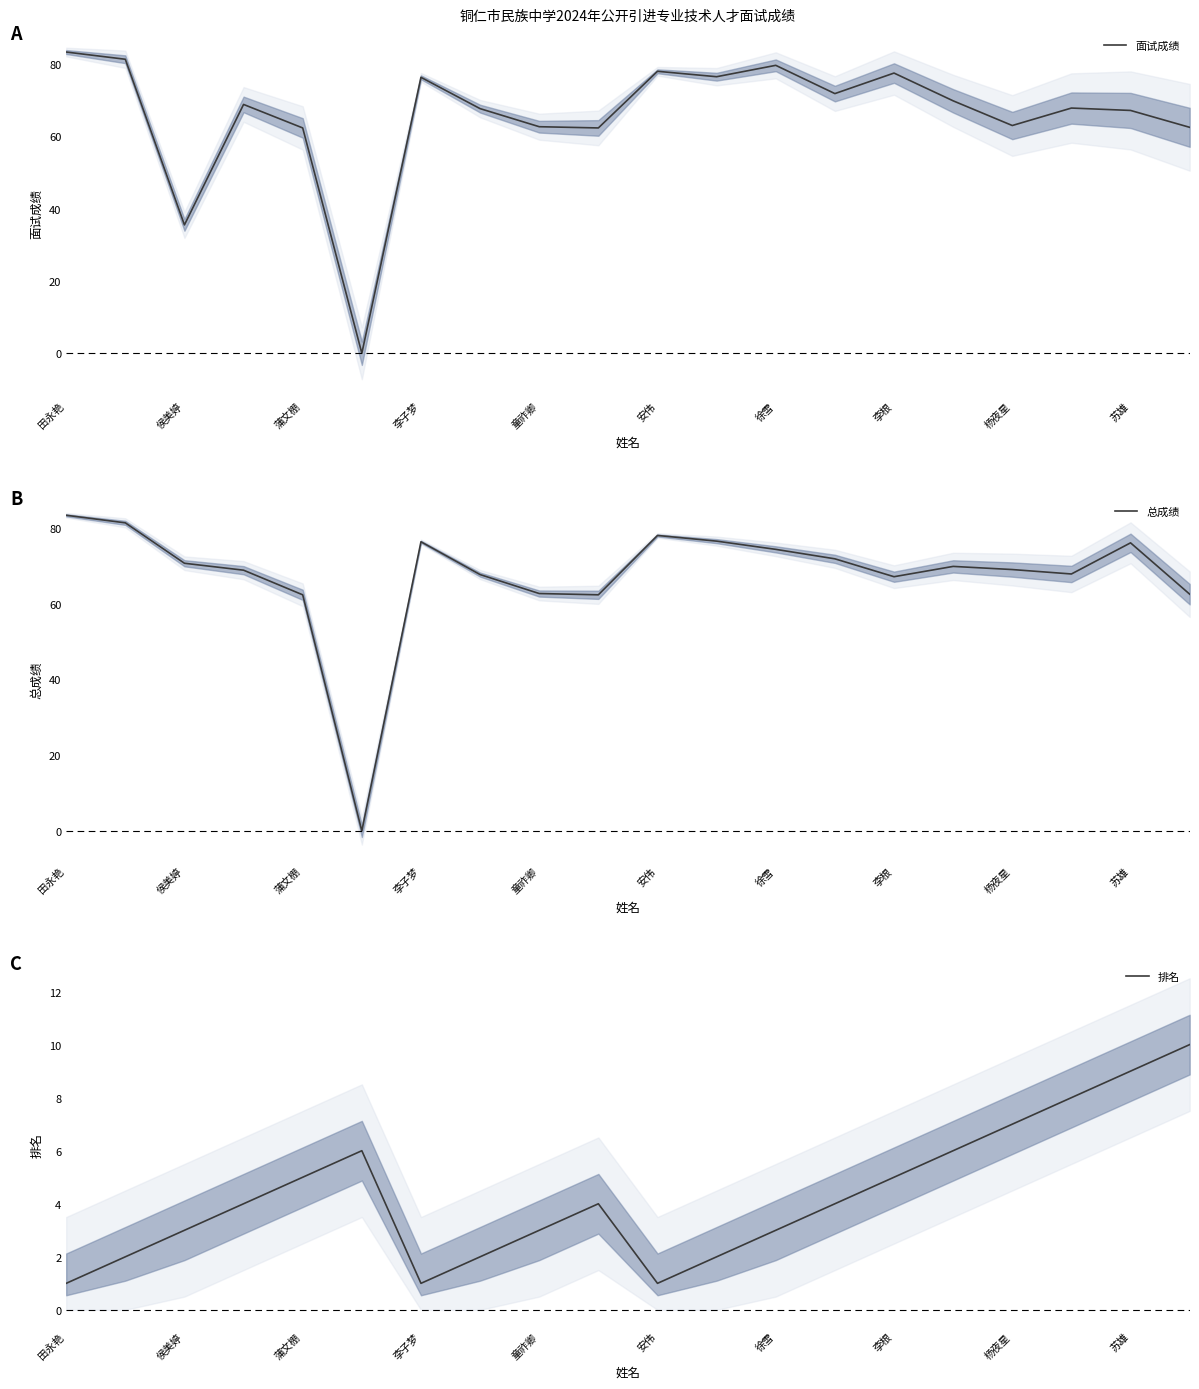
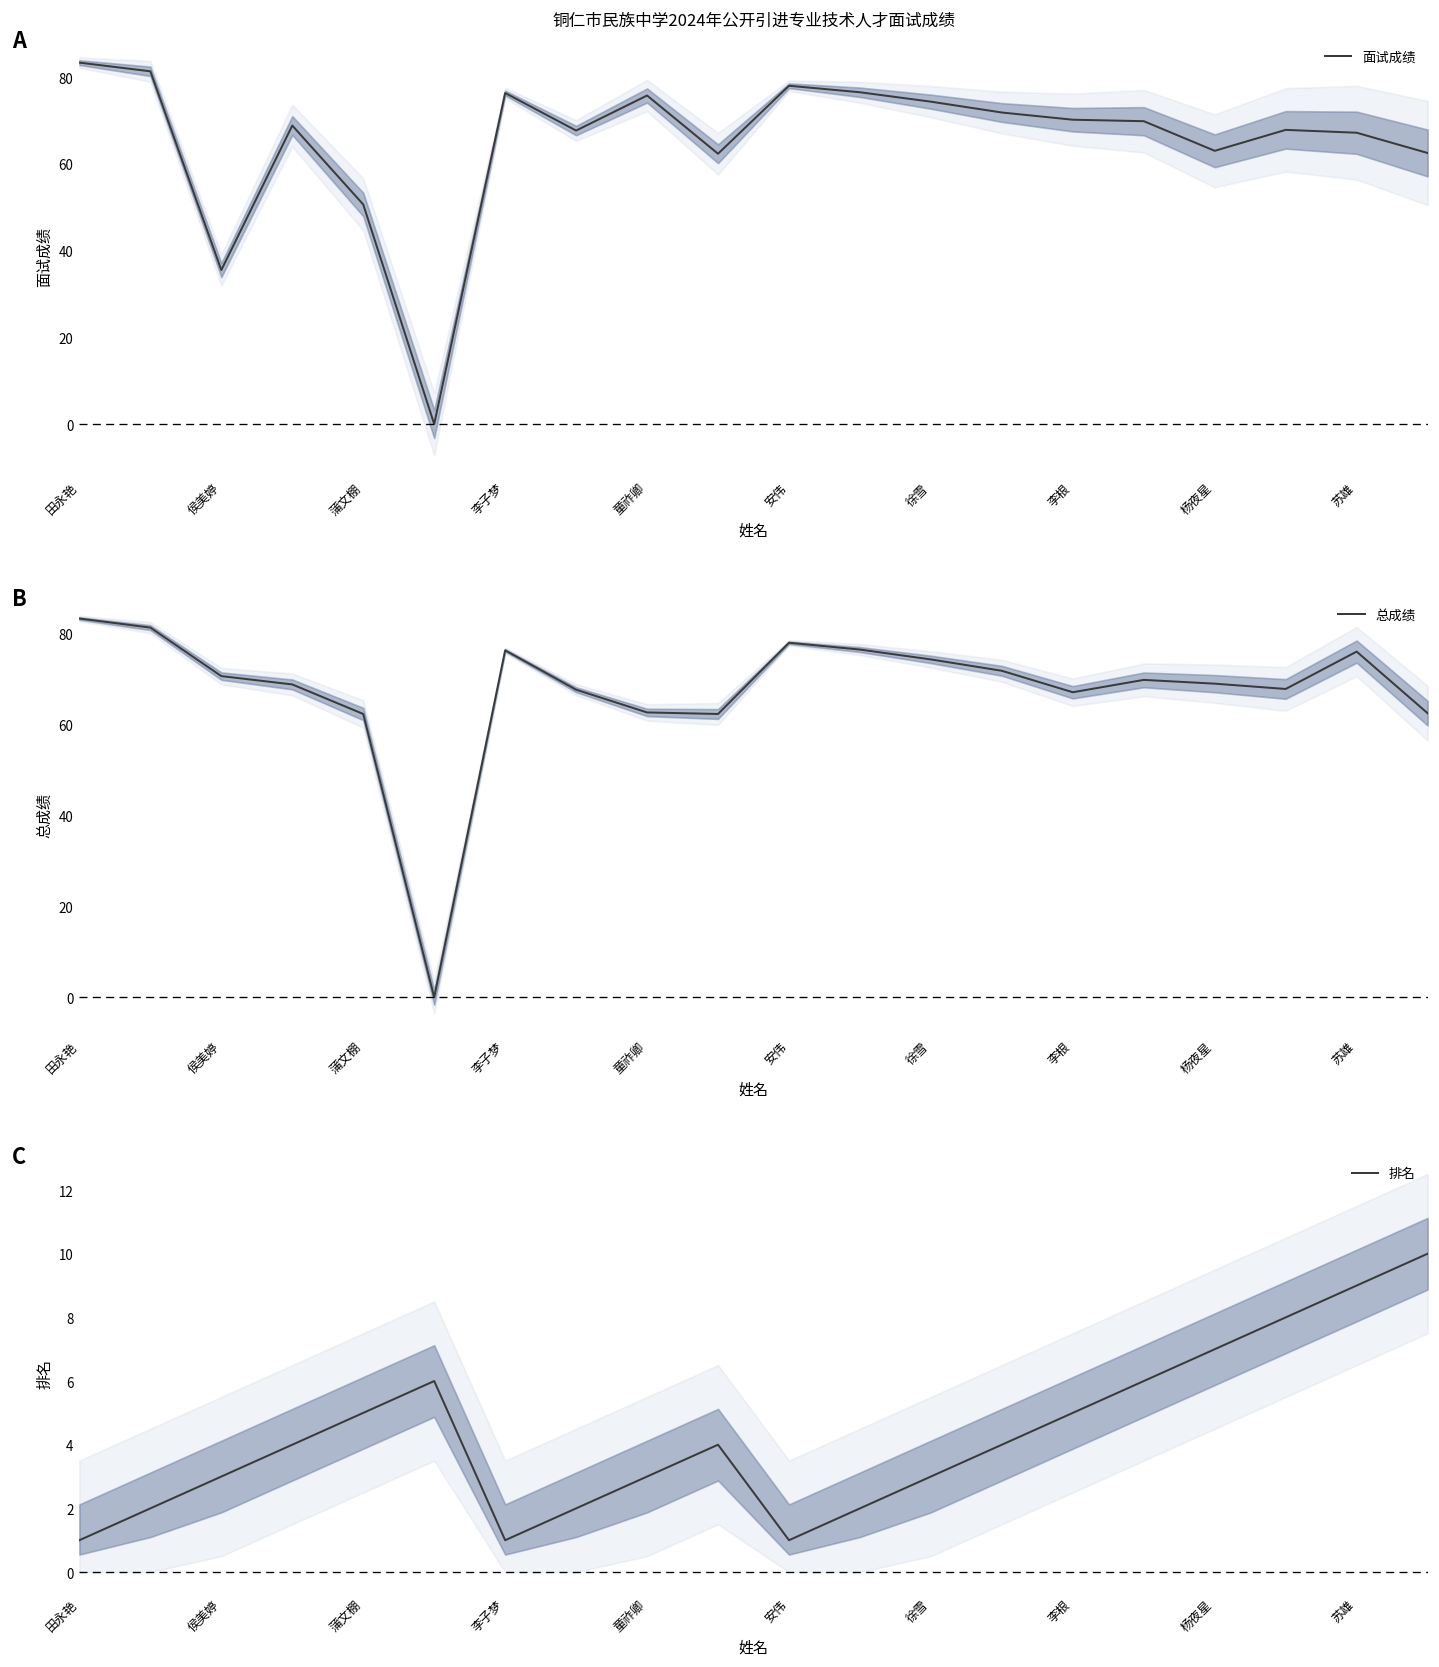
铜仁市民族中学2024年公开引进专业技术人才面试成绩, 面试成绩, 蒲文棚: 62 -> 51
铜仁市民族中学2024年公开引进专业技术人才面试成绩, 面试成绩, 童祚卿: 63 -> 76
铜仁市民族中学2024年公开引进专业技术人才面试成绩, 面试成绩, 徐雪: 80 -> 74
铜仁市民族中学2024年公开引进专业技术人才面试成绩, 面试成绩, 李根: 78 -> 70
